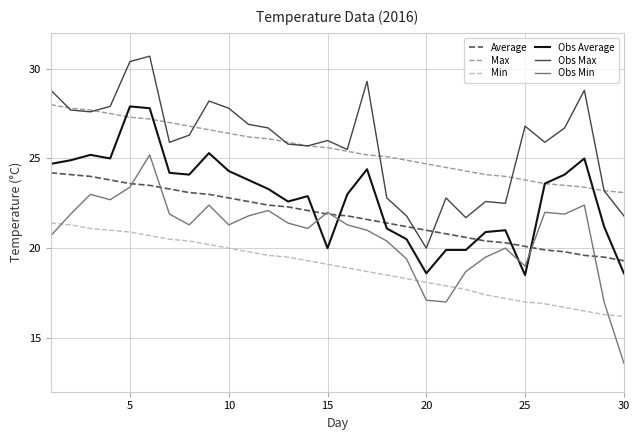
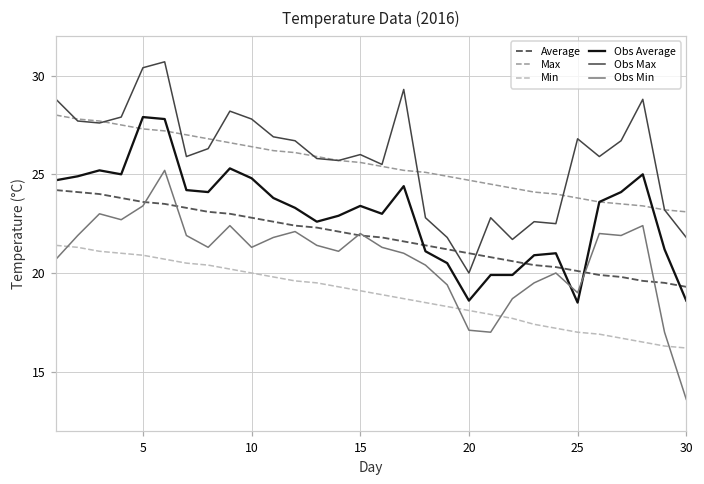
Obs Average, 10: 24.3 -> 24.8
Obs Average, 15: 20.0 -> 23.4
